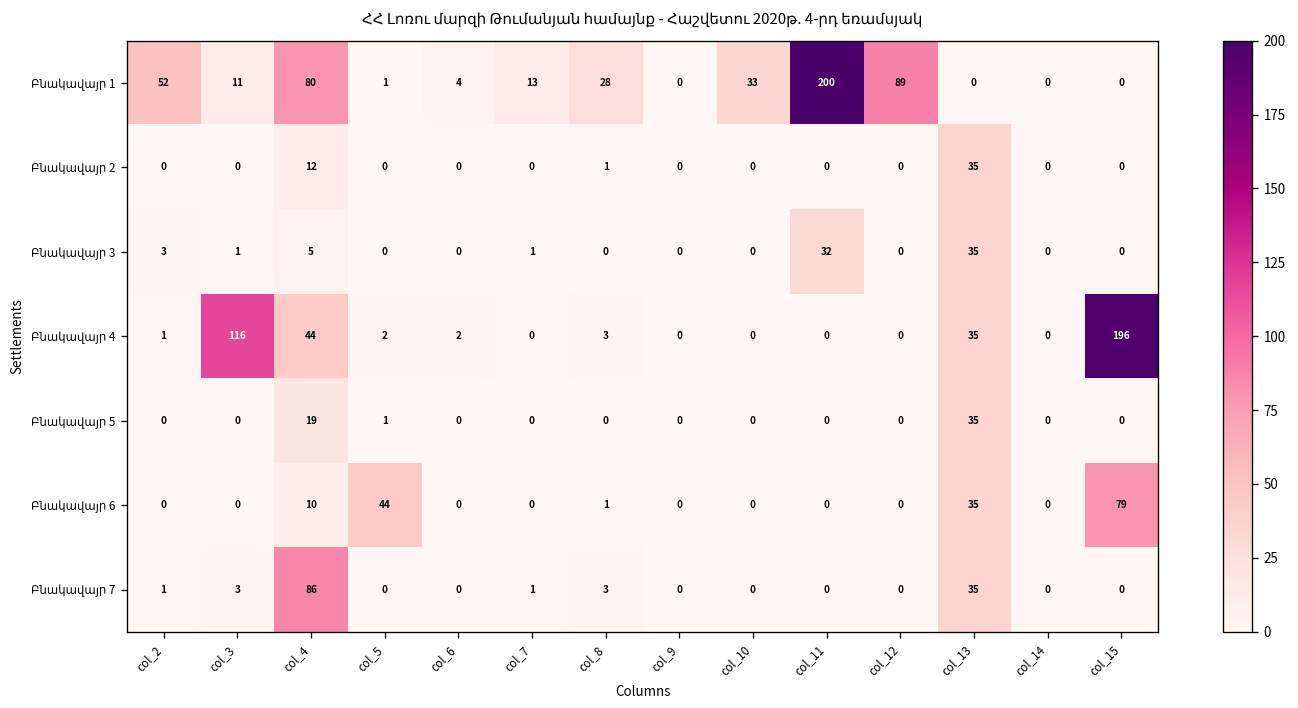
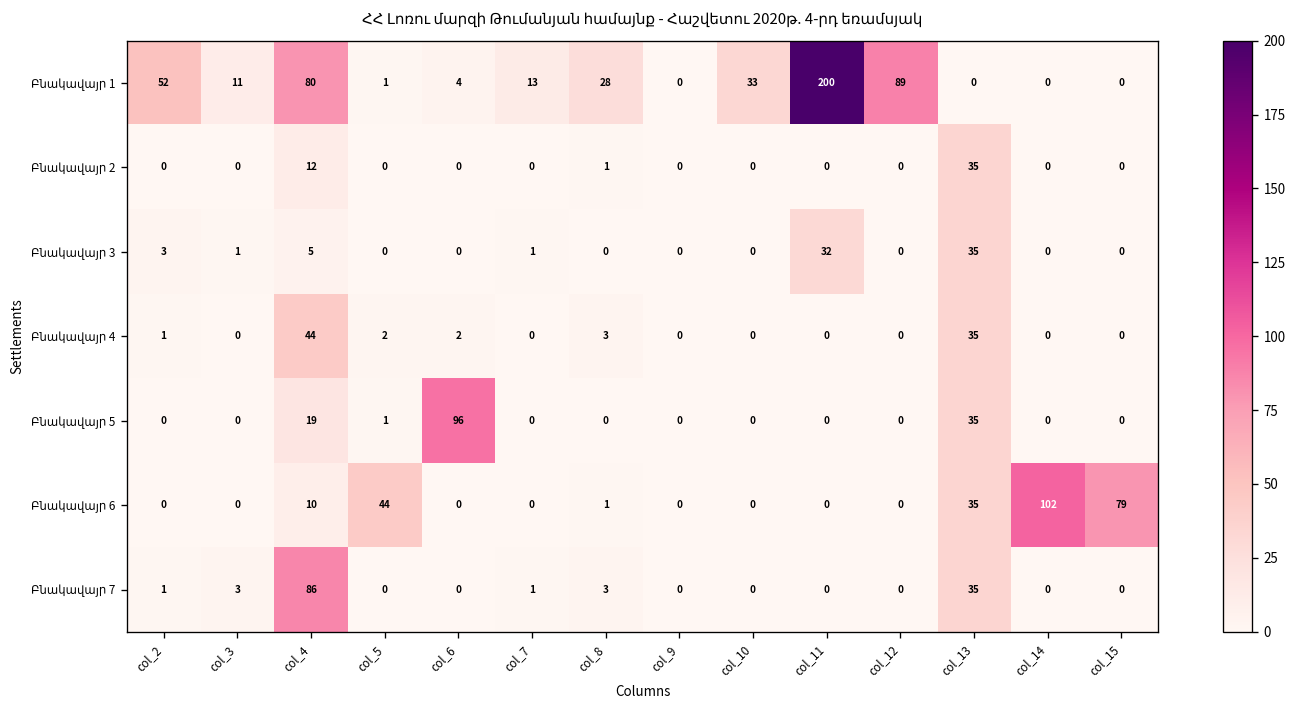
Բնակավայր 4, col_3: 116 -> 0
Բնակավայր 4, col_15: 196 -> 0
Բնակավայր 5, col_6: 0 -> 96
Բնակավայր 6, col_14: 0 -> 102
